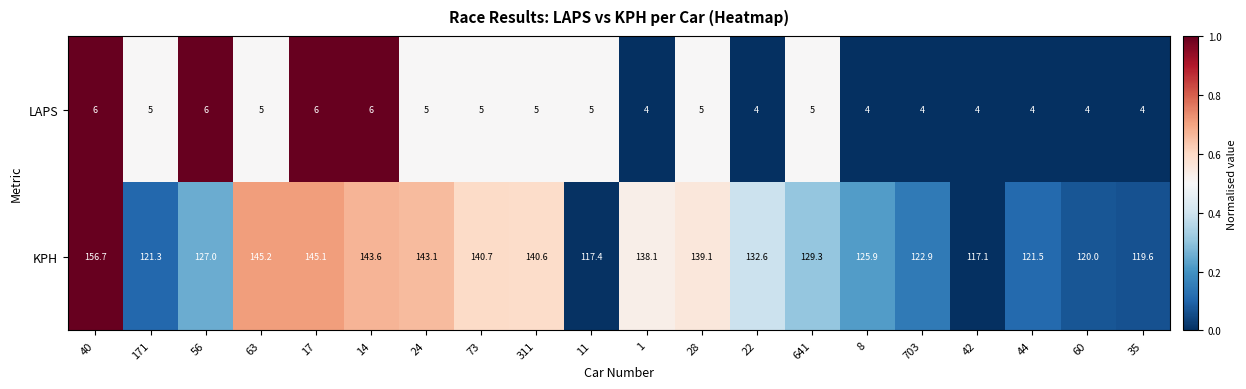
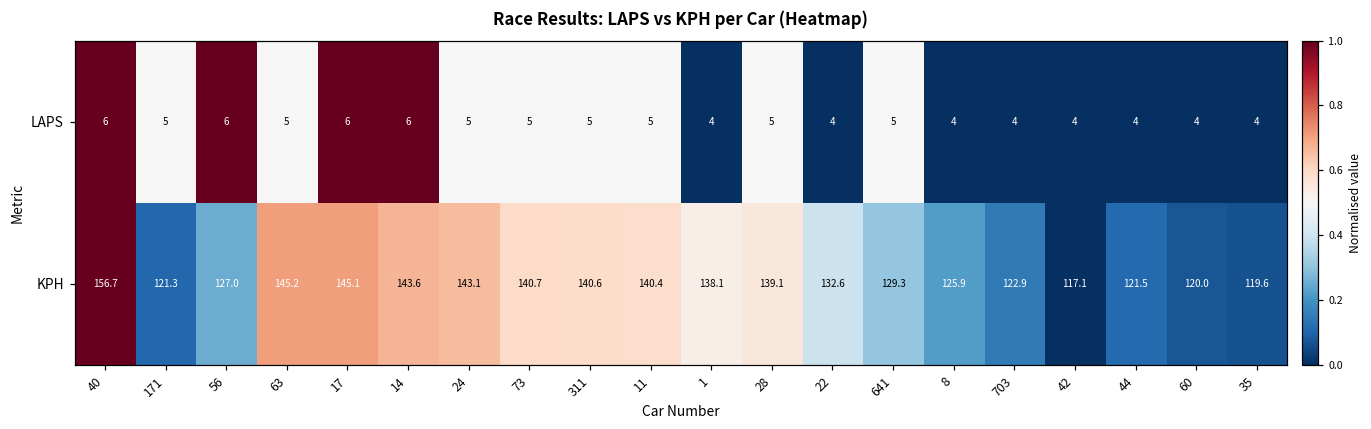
KPH, 11: 117.4 -> 140.4
